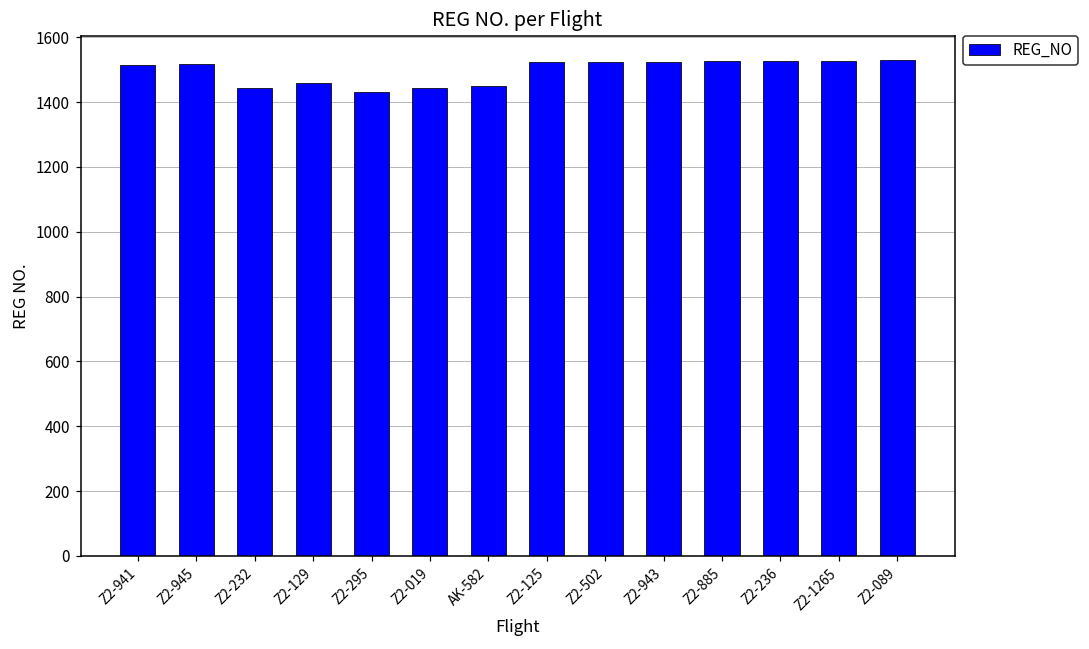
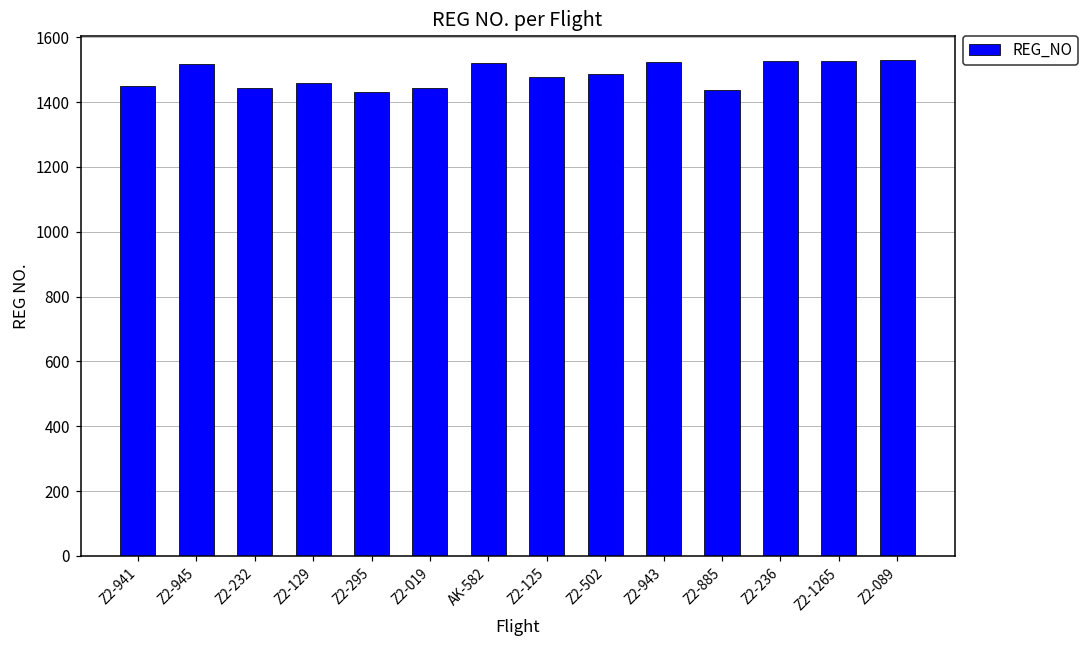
Z2-941: 1520 -> 1450
AK-582: 1450 -> 1520
Z2-125: 1520 -> 1480
Z2-502: 1520 -> 1490
Z2-885: 1530 -> 1440
